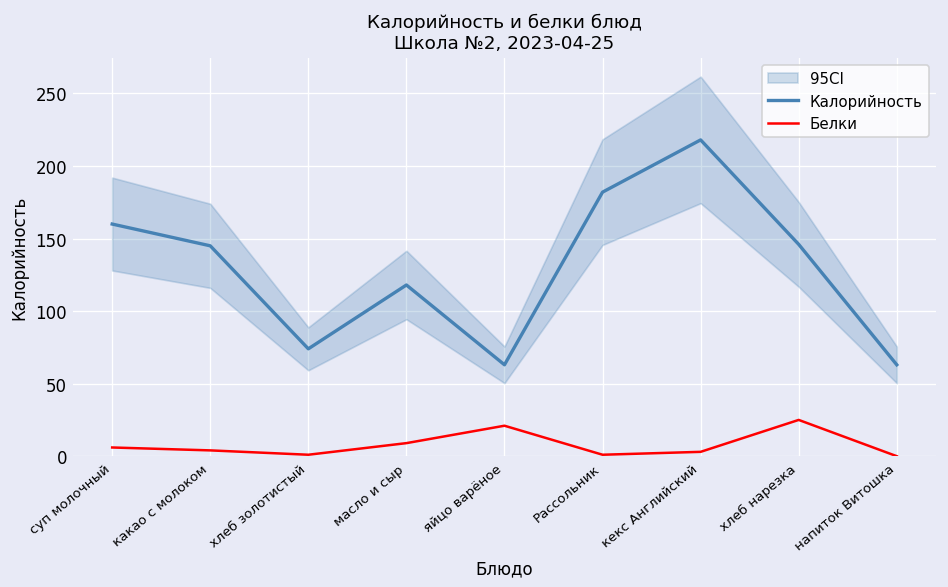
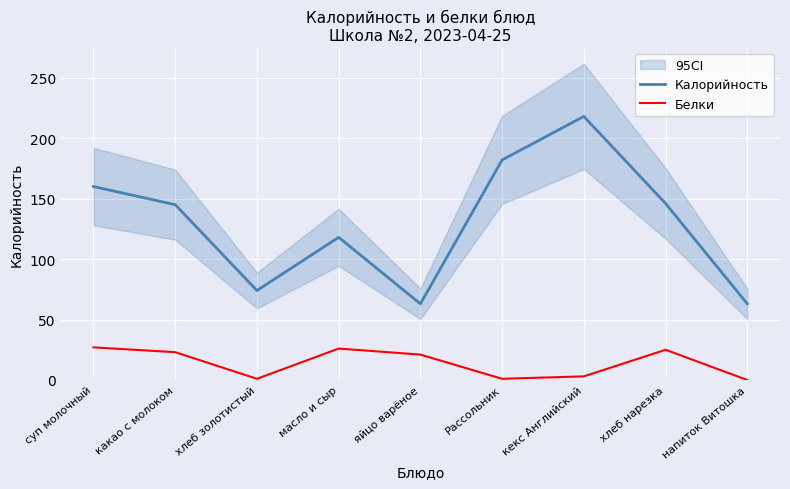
Белки, суп молочный: 6 -> 27
Белки, какао с молоком: 4 -> 23
Белки, масло и сыр: 9 -> 26
